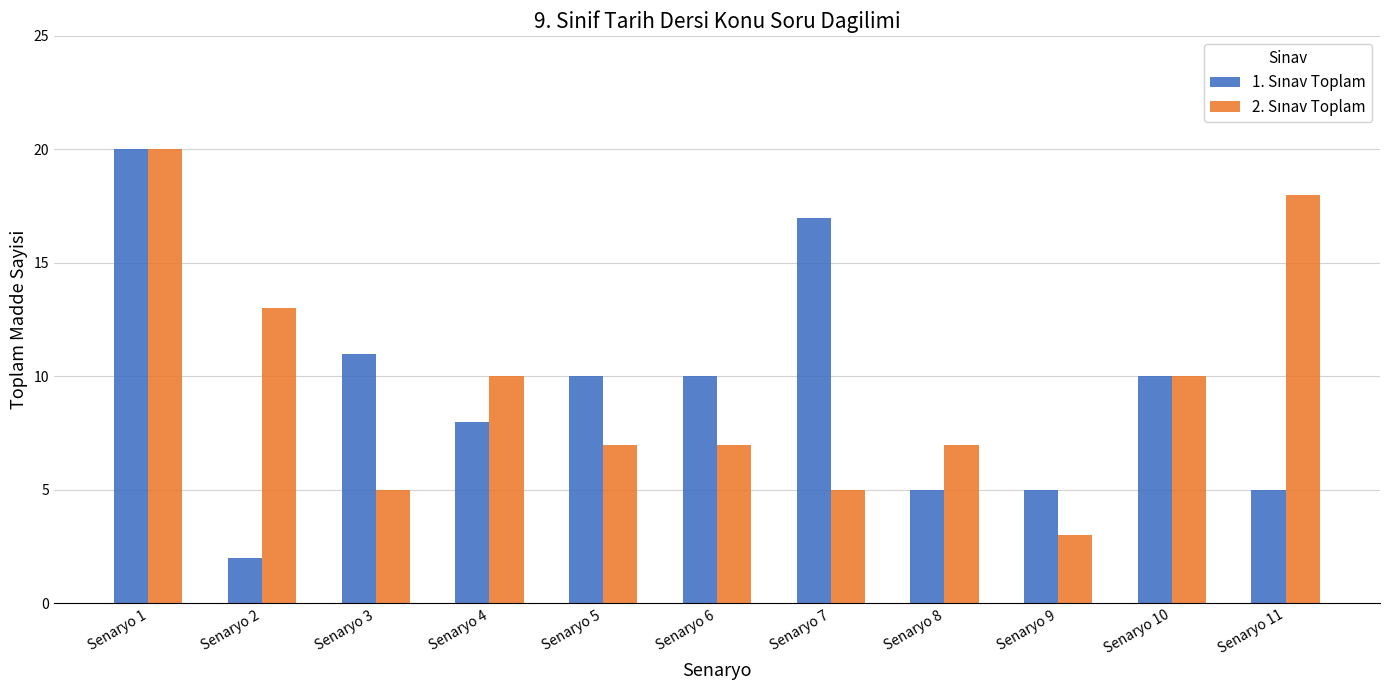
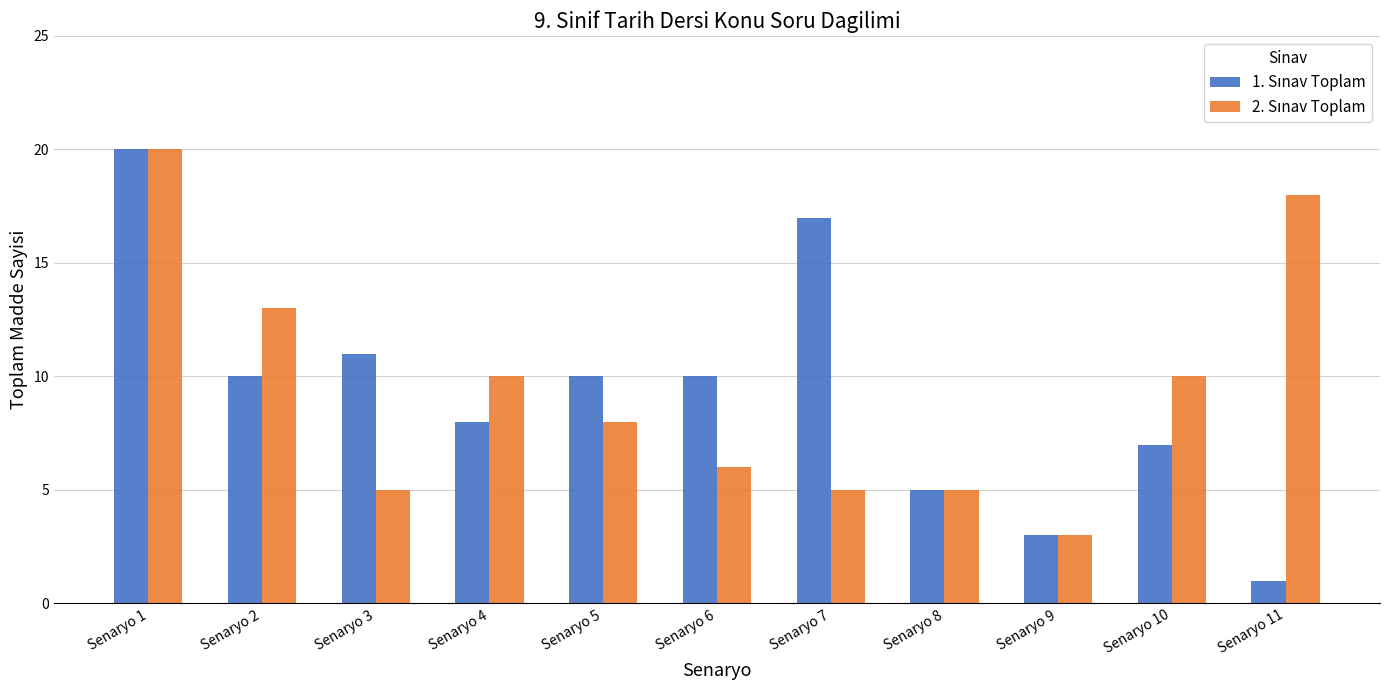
1. Sınav Toplam, Senaryo 2: 2 -> 10
2. Sınav Toplam, Senaryo 5: 7 -> 8
2. Sınav Toplam, Senaryo 6: 7 -> 6
2. Sınav Toplam, Senaryo 8: 7 -> 5
1. Sınav Toplam, Senaryo 9: 5 -> 3
1. Sınav Toplam, Senaryo 10: 10 -> 7
1. Sınav Toplam, Senaryo 11: 5 -> 1
